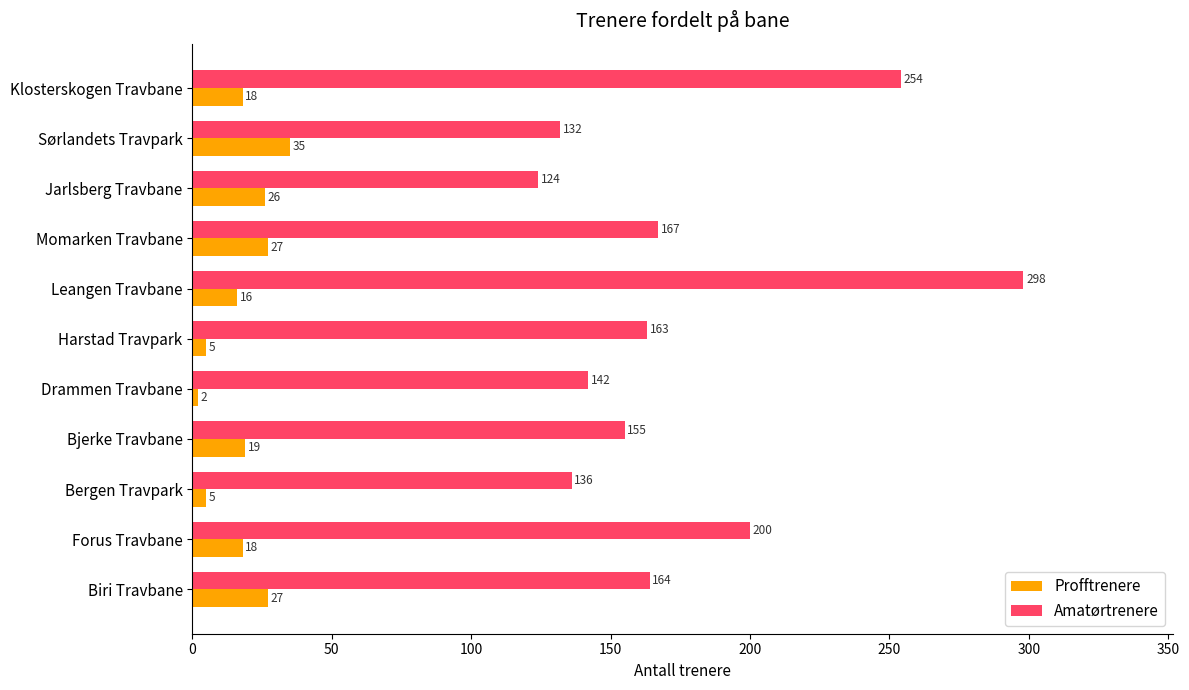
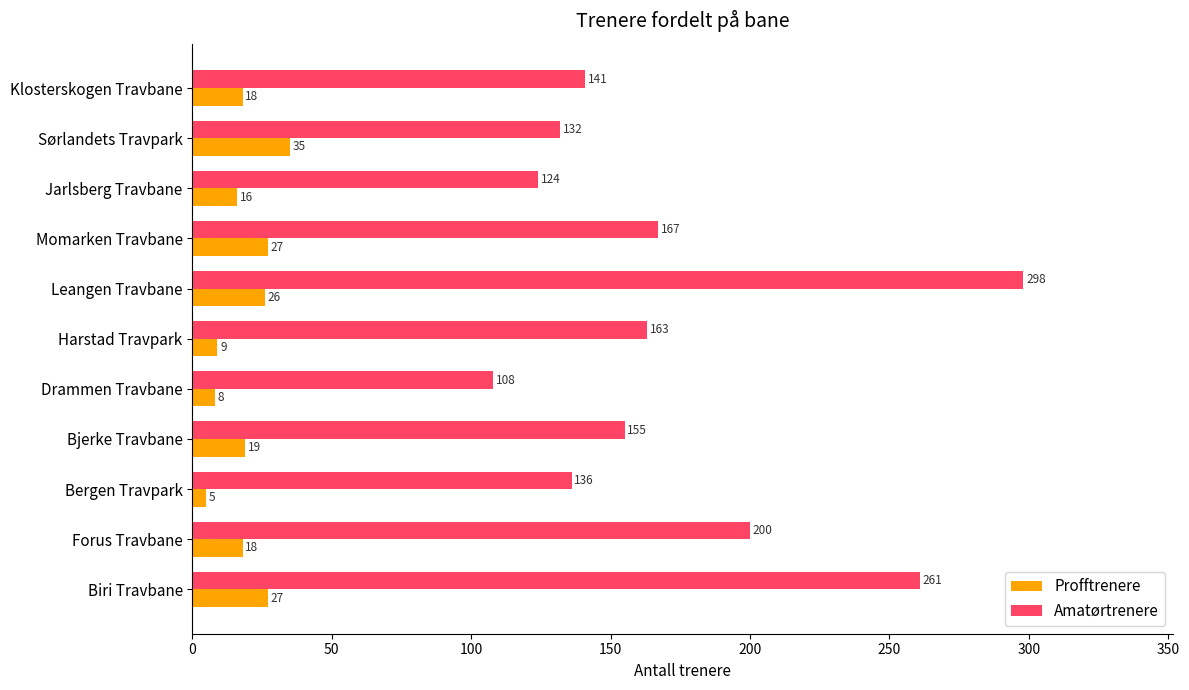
Amatørtrenere, Klosterskogen Travbane: 254 -> 141
Profftrenere, Jarlsberg Travbane: 26 -> 16
Profftrenere, Leangen Travbane: 16 -> 26
Profftrenere, Harstad Travpark: 5 -> 9
Amatørtrenere, Drammen Travbane: 142 -> 108
Profftrenere, Drammen Travbane: 2 -> 8
Amatørtrenere, Biri Travbane: 164 -> 261
